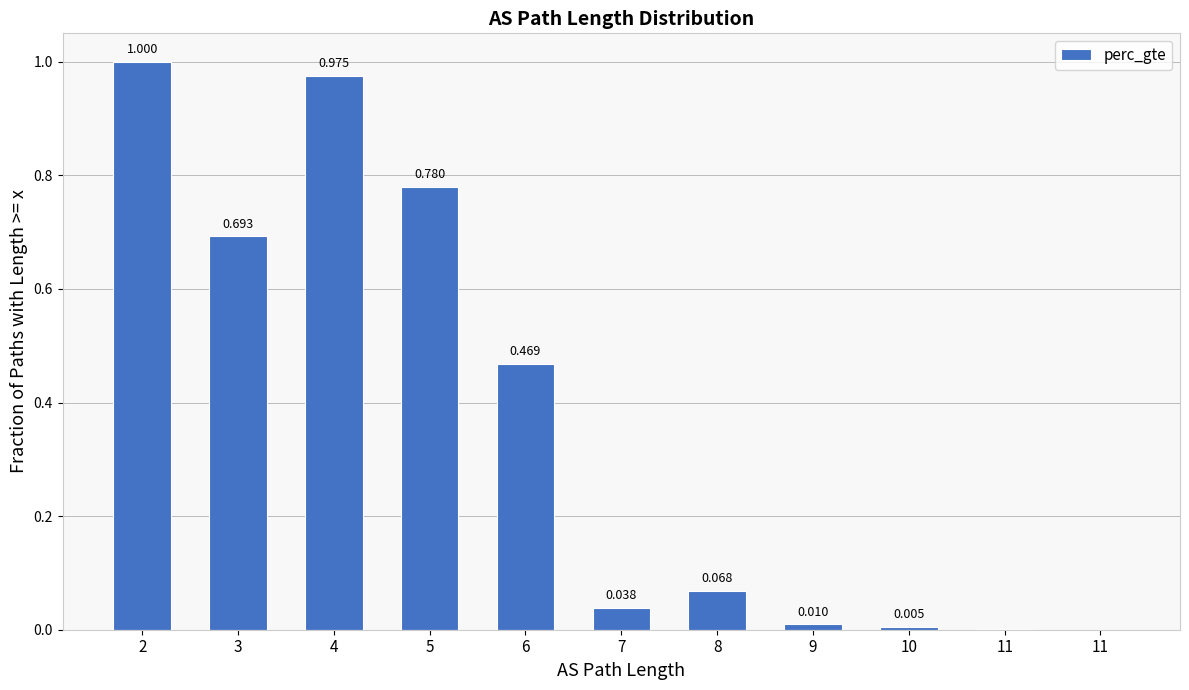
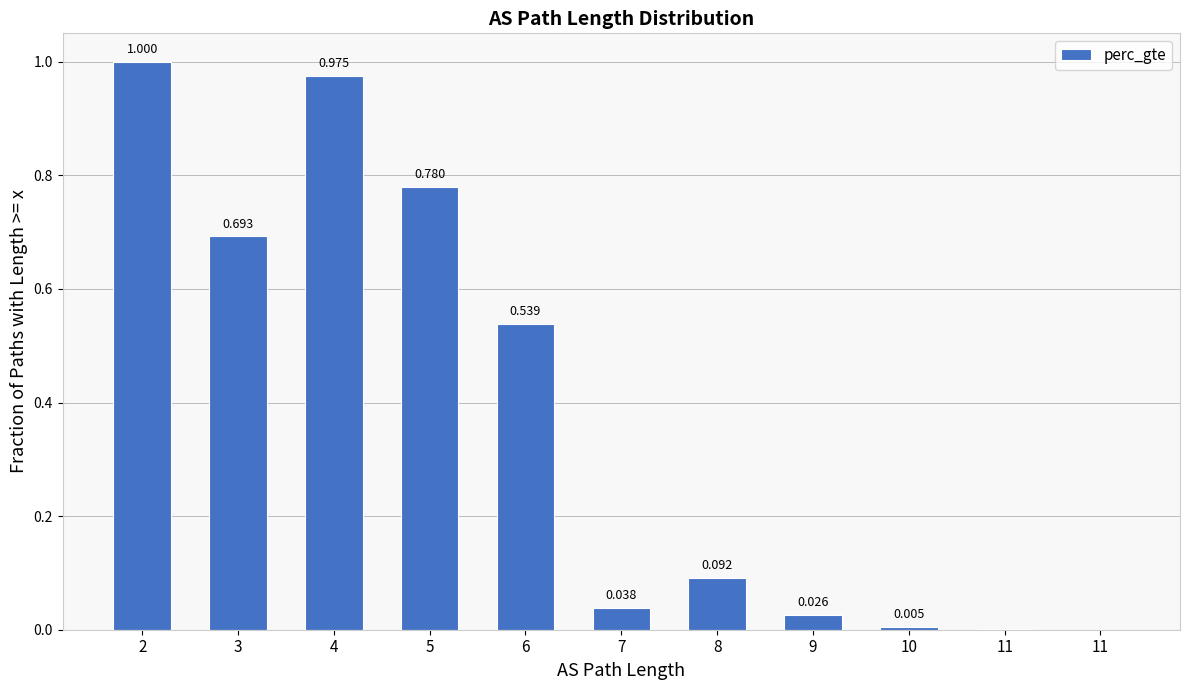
6: 0.469 -> 0.539
8: 0.068 -> 0.092
9: 0.010 -> 0.026
